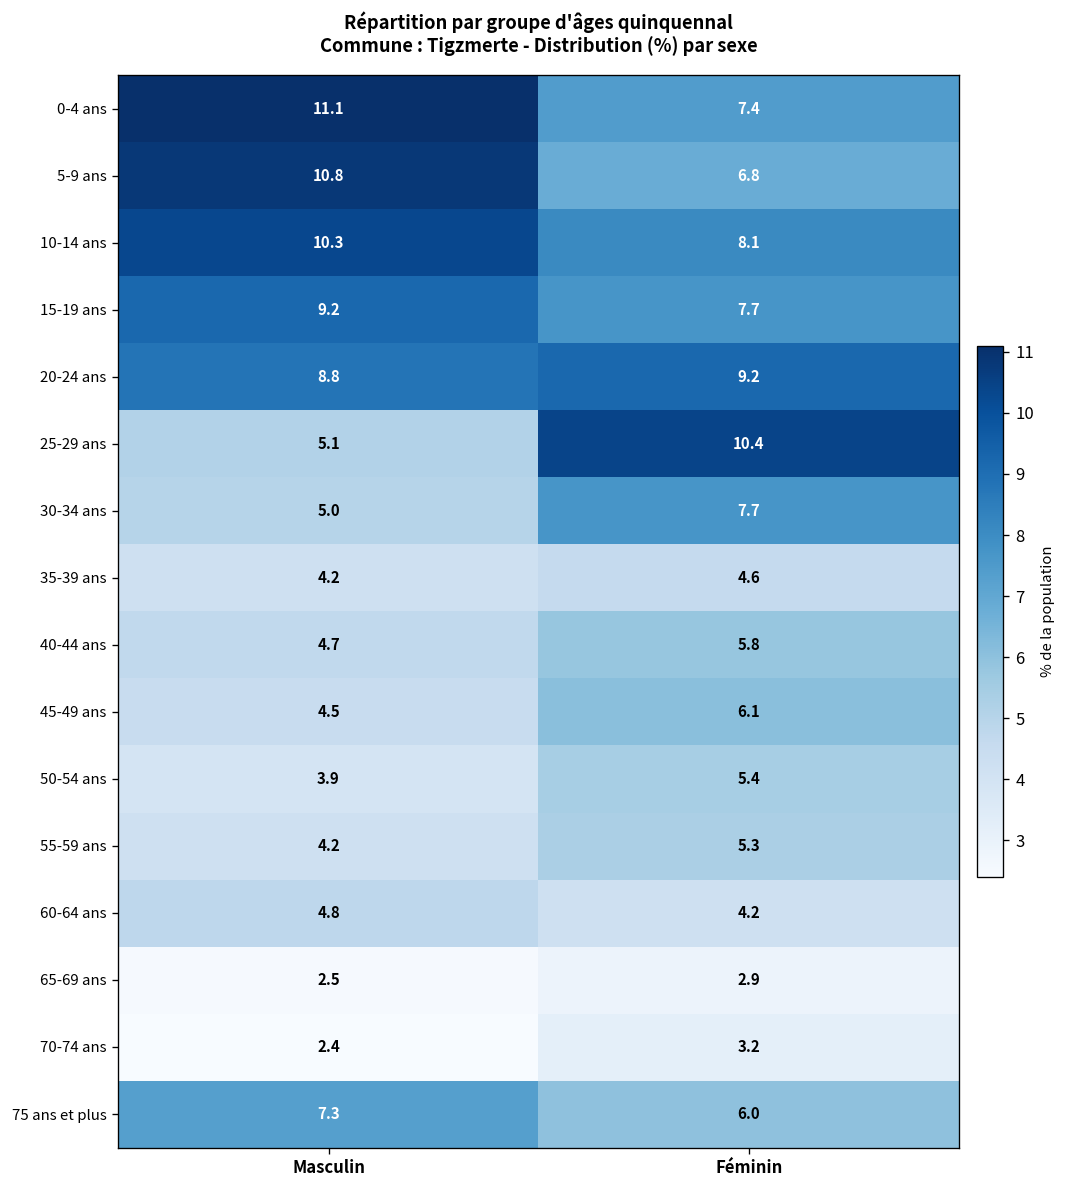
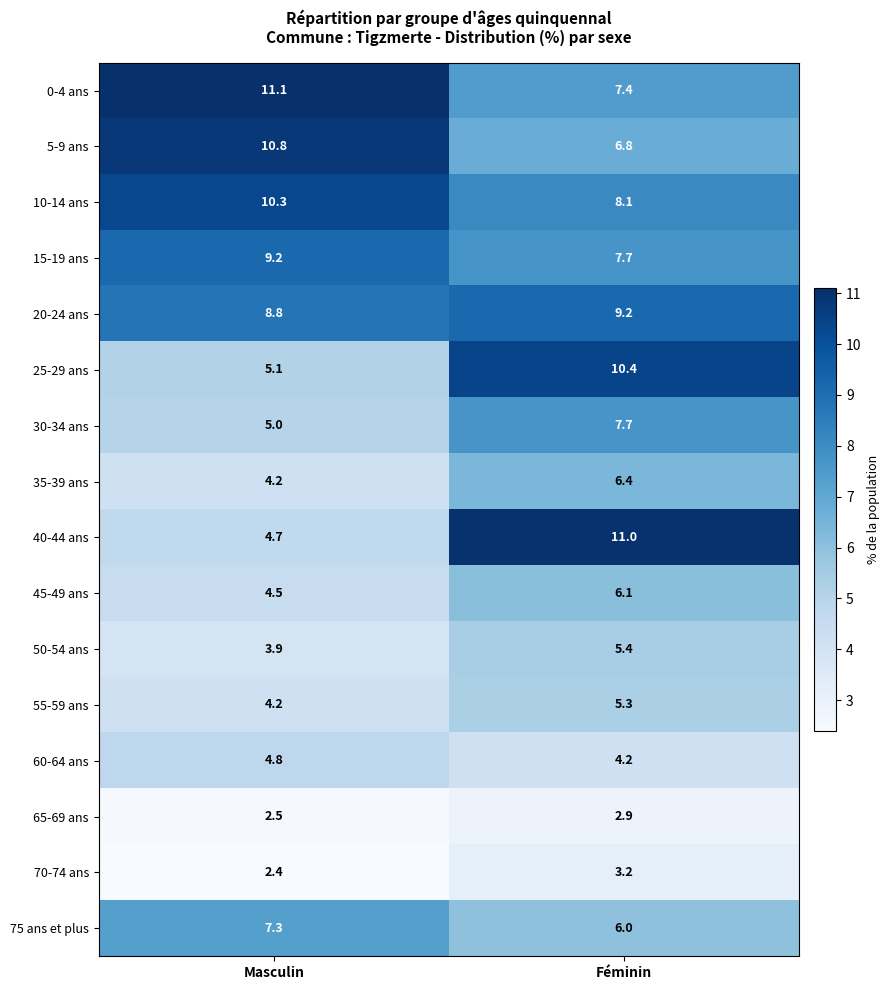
35-39 ans, Féminin: 4.6 -> 6.4
40-44 ans, Féminin: 5.8 -> 11.0
